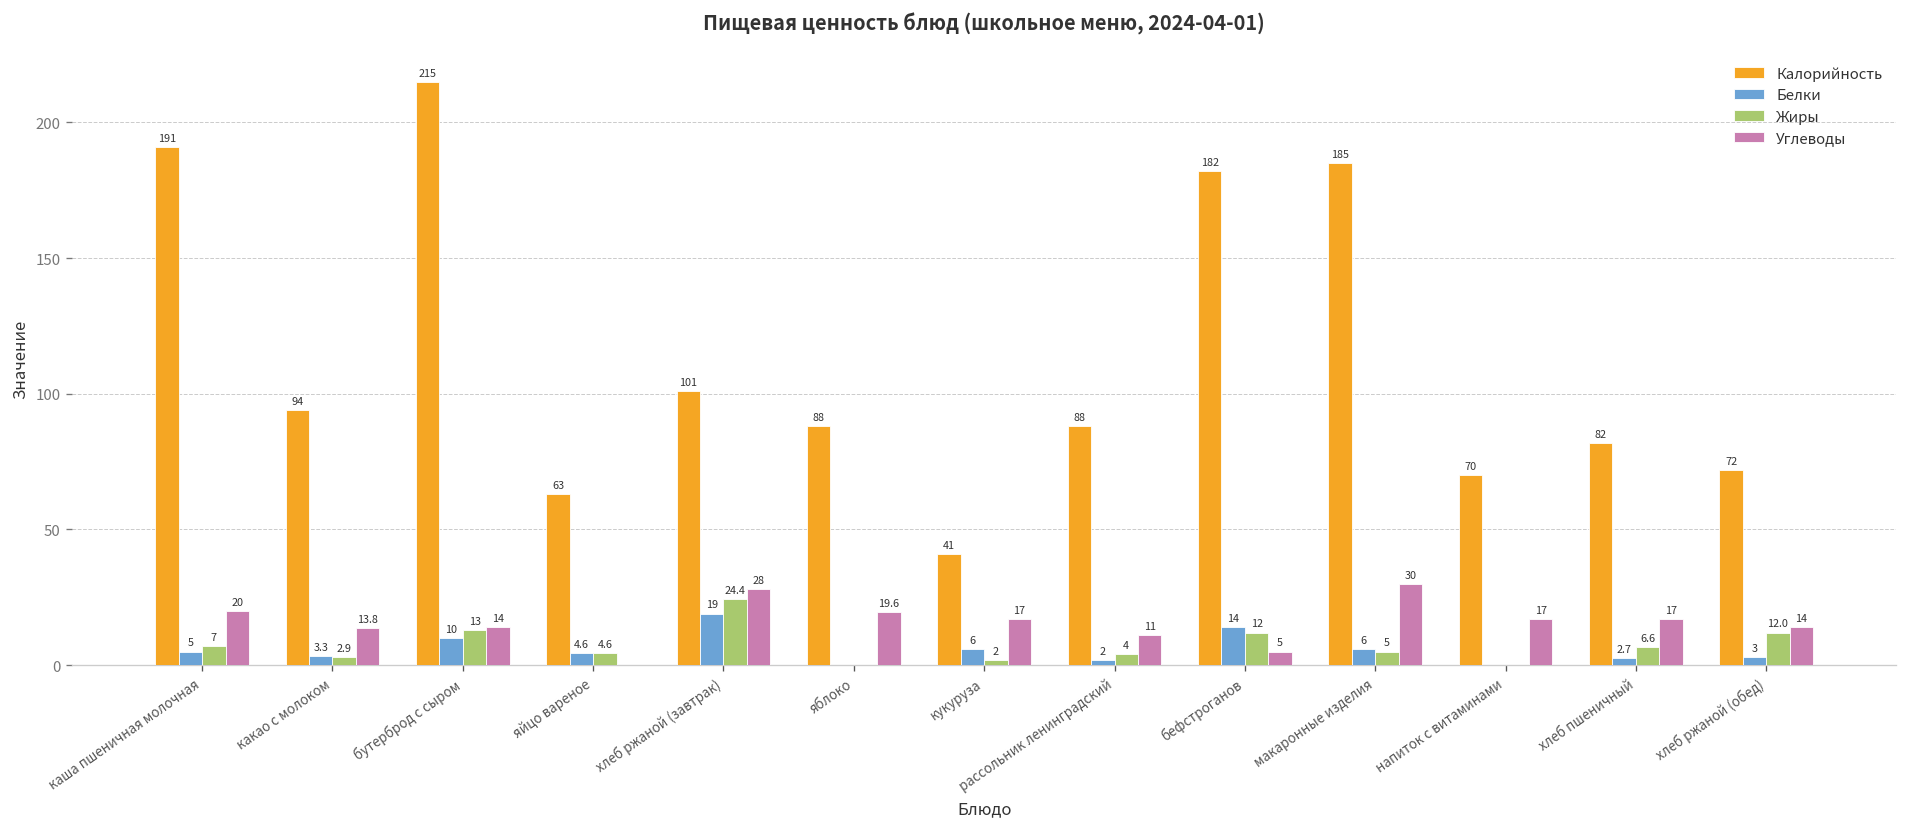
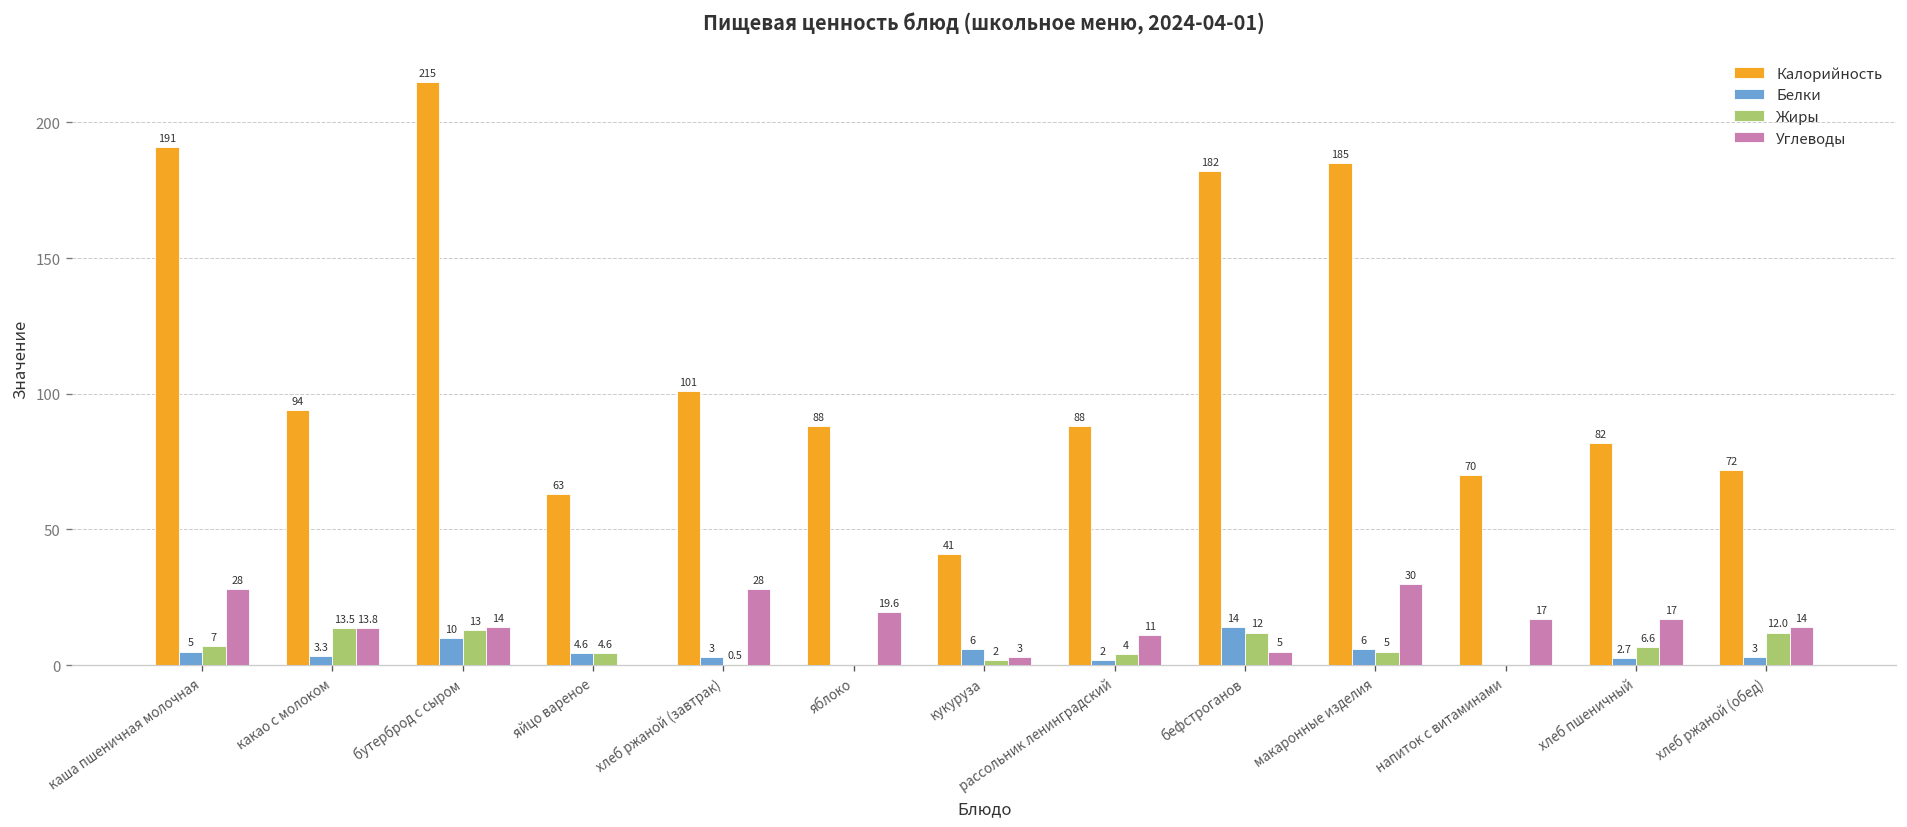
Углеводы, каша пшеничная молочная: 20 -> 28
Жиры, какао с молоком: 2.9 -> 13.5
Белки, хлеб ржаной (завтрак): 19 -> 3
Жиры, хлеб ржаной (завтрак): 24.4 -> 0.5
Углеводы, кукуруза: 17 -> 3
